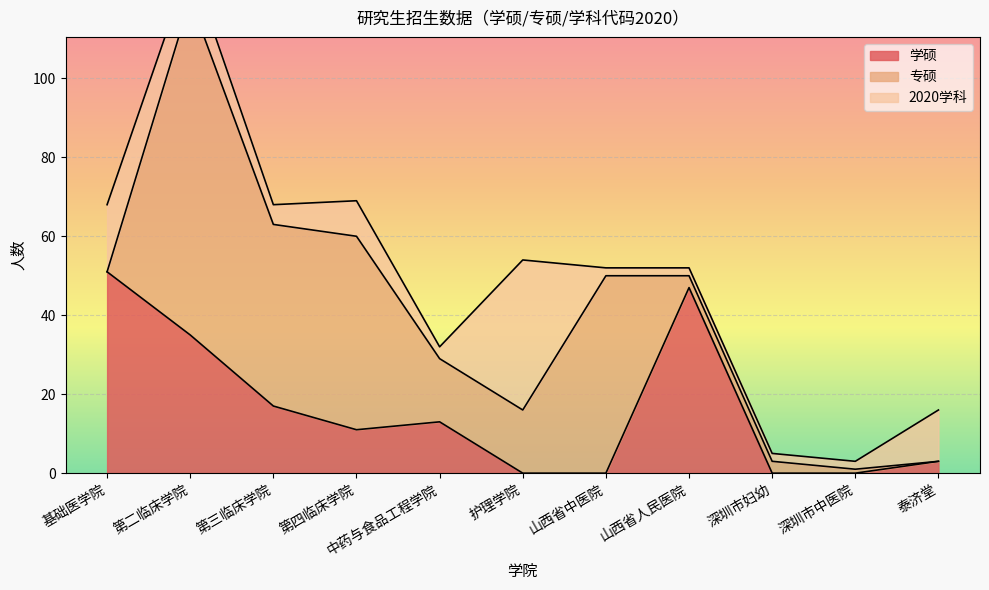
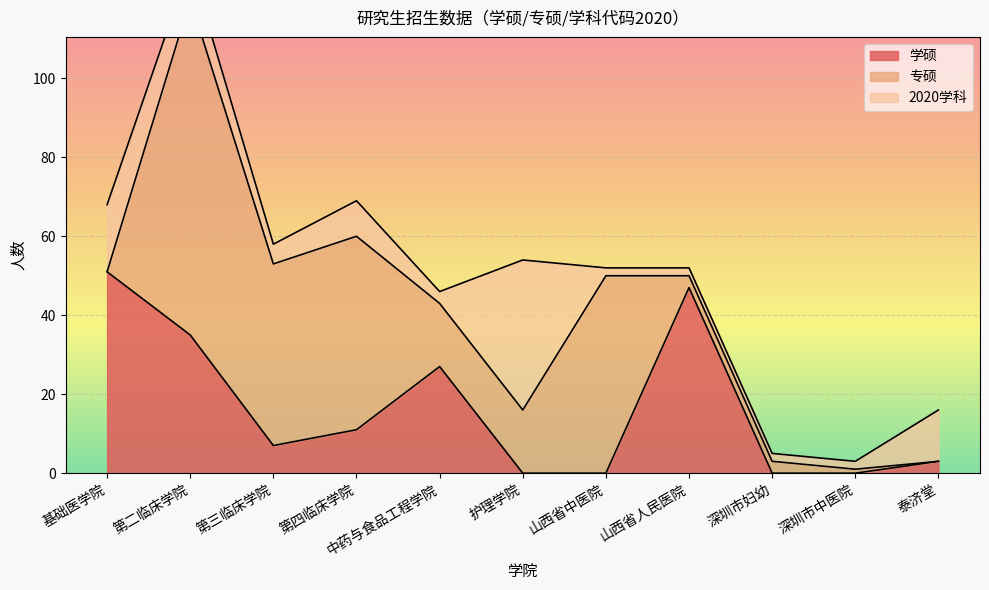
学硕, 第三临床学院: 17 -> 7
学硕, 中药与食品工程学院: 13 -> 27
